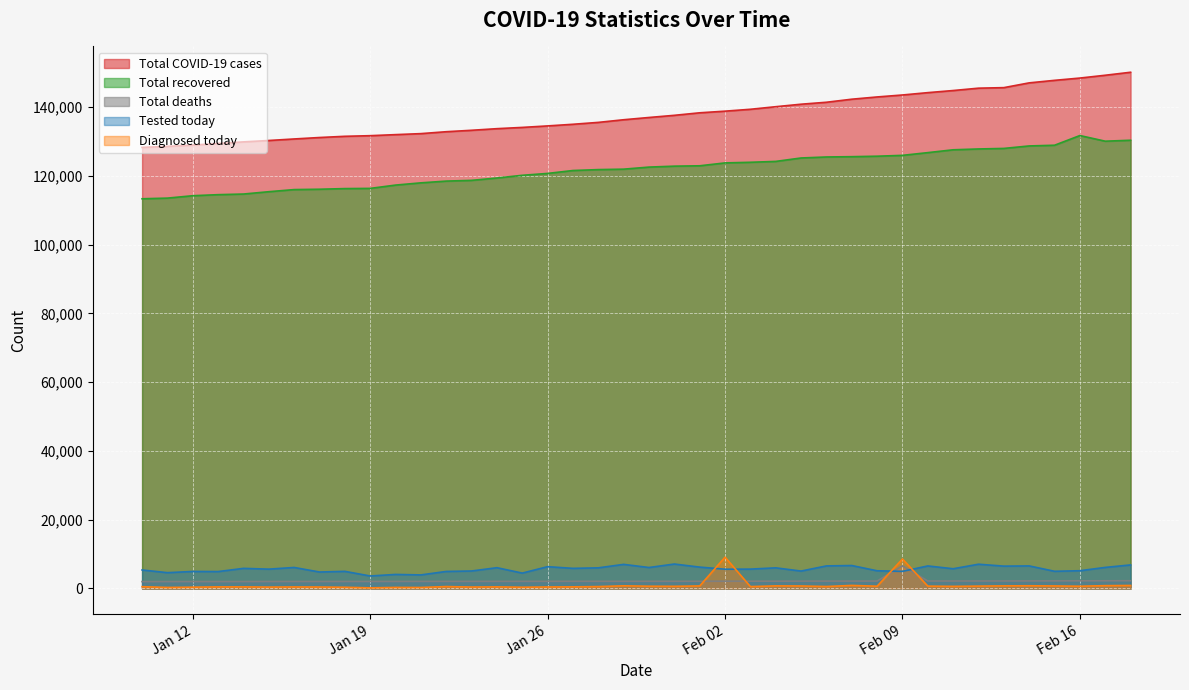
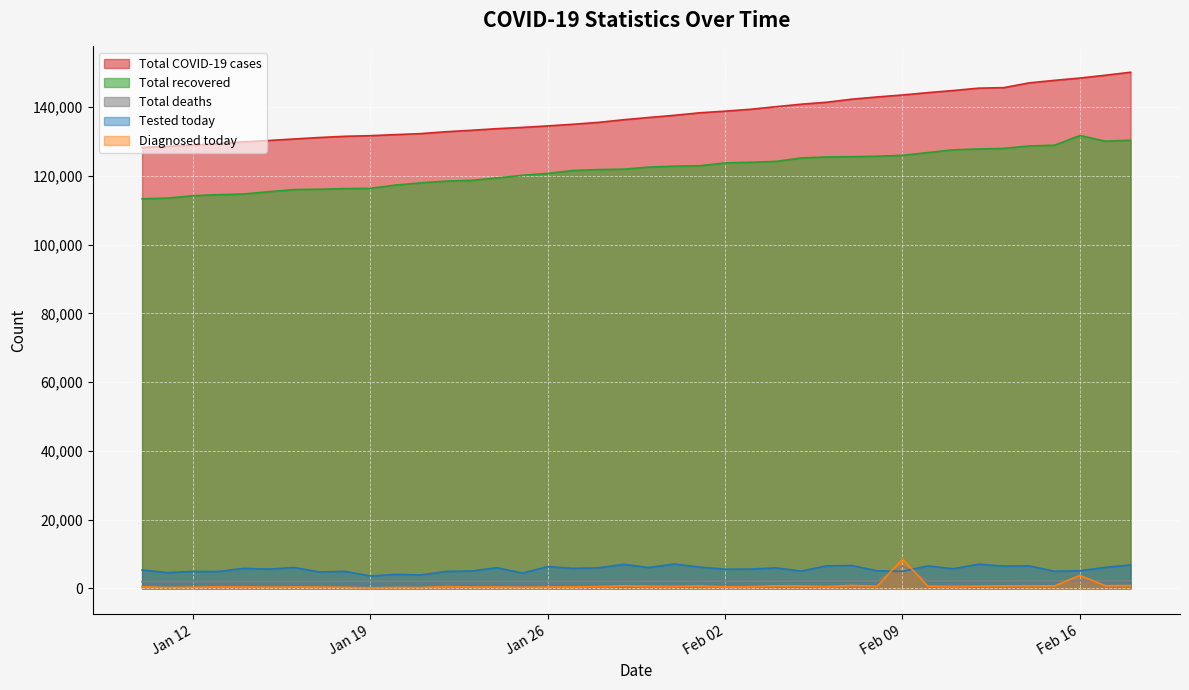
Diagnosed today, Feb 02: 9,000 -> 0
Diagnosed today, Feb 16: 1,000 -> 4,000
